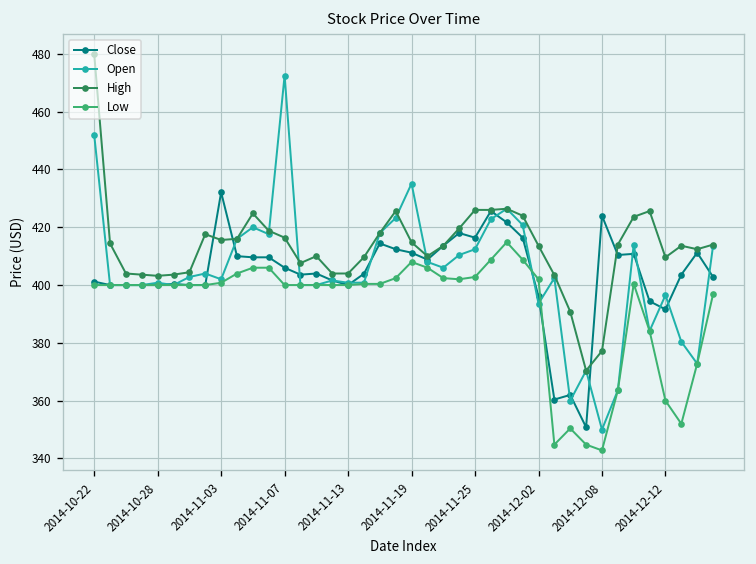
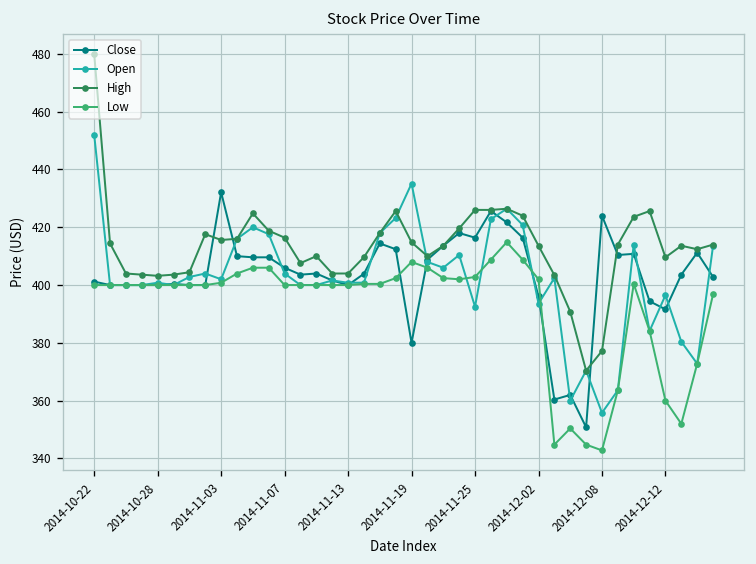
Open, 2014-11-07: 473 -> 404
Close, 2014-11-19: 411 -> 380
Open, 2014-11-25: 412 -> 393
Open, 2014-12-08: 350 -> 356
